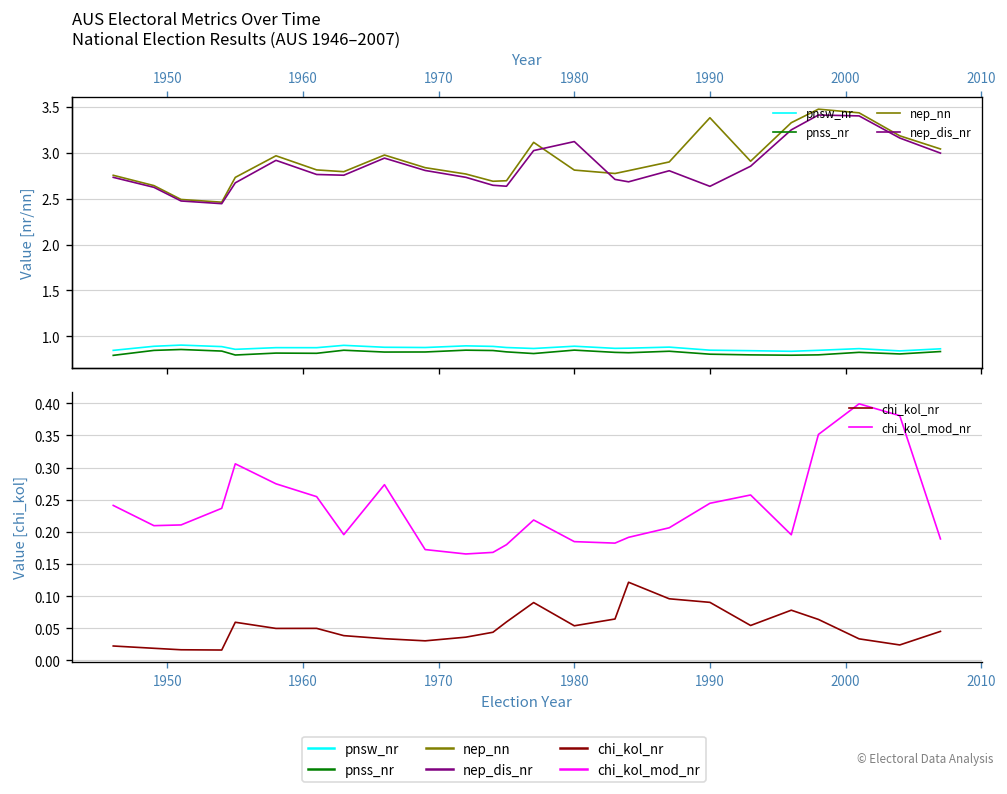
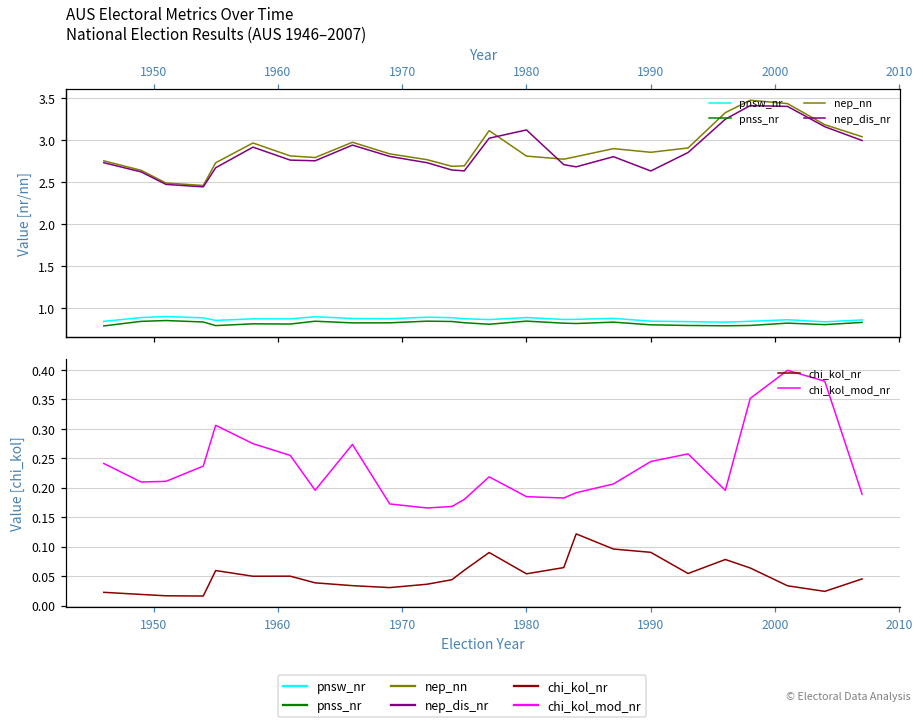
AUS Electoral Metrics Over Time National Election Results (AUS 1946–2007), nep_nn, 1990: 3.4 -> 2.9
